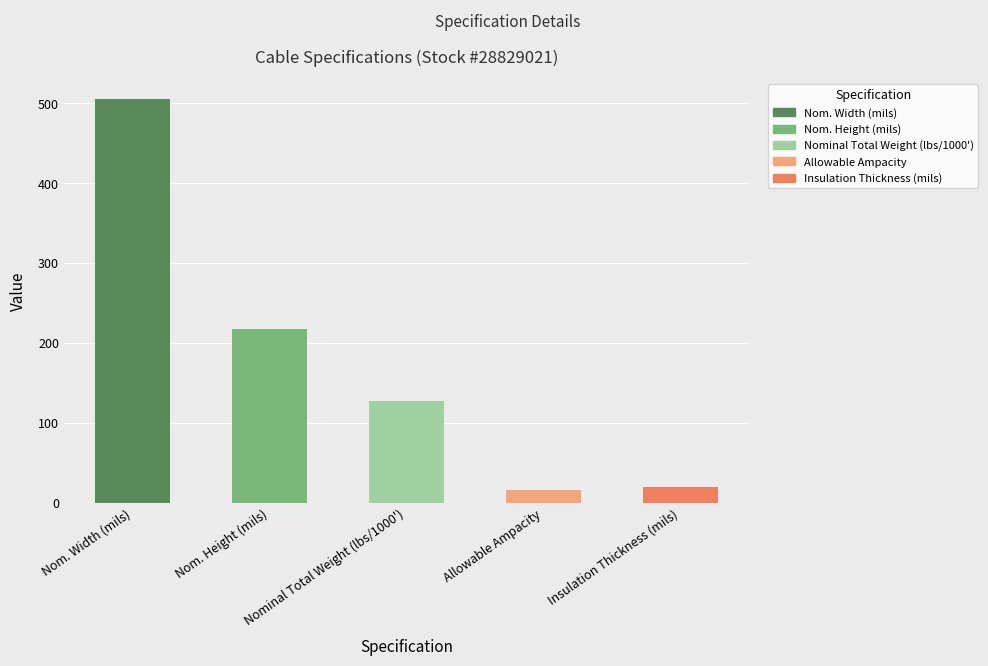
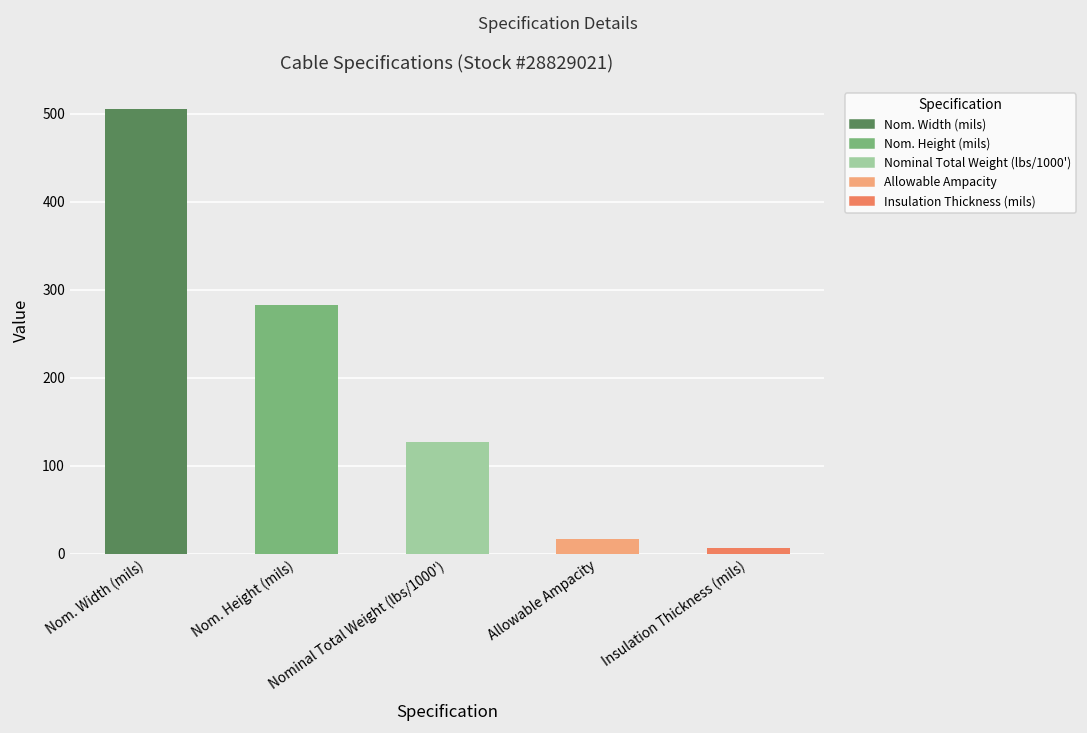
Nom. Height (mils): 220 -> 280
Insulation Thickness (mils): 20 -> 10
